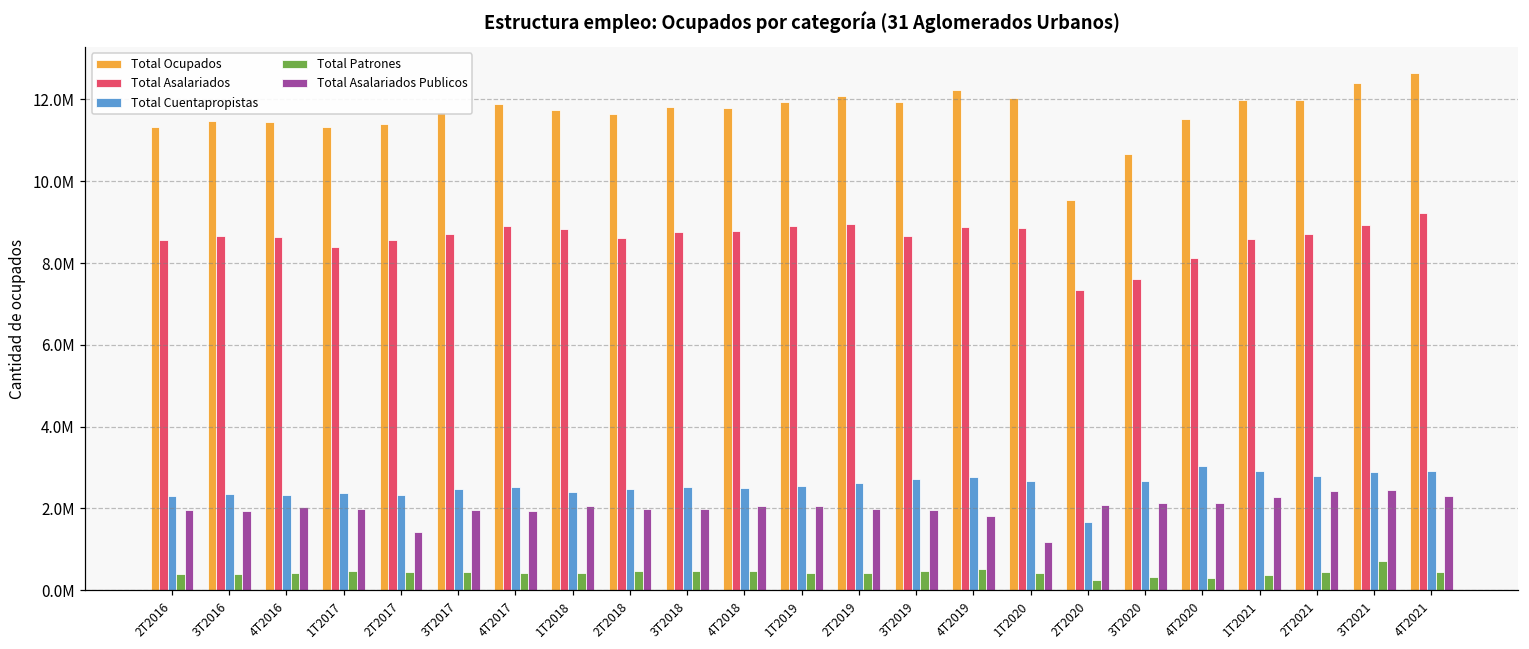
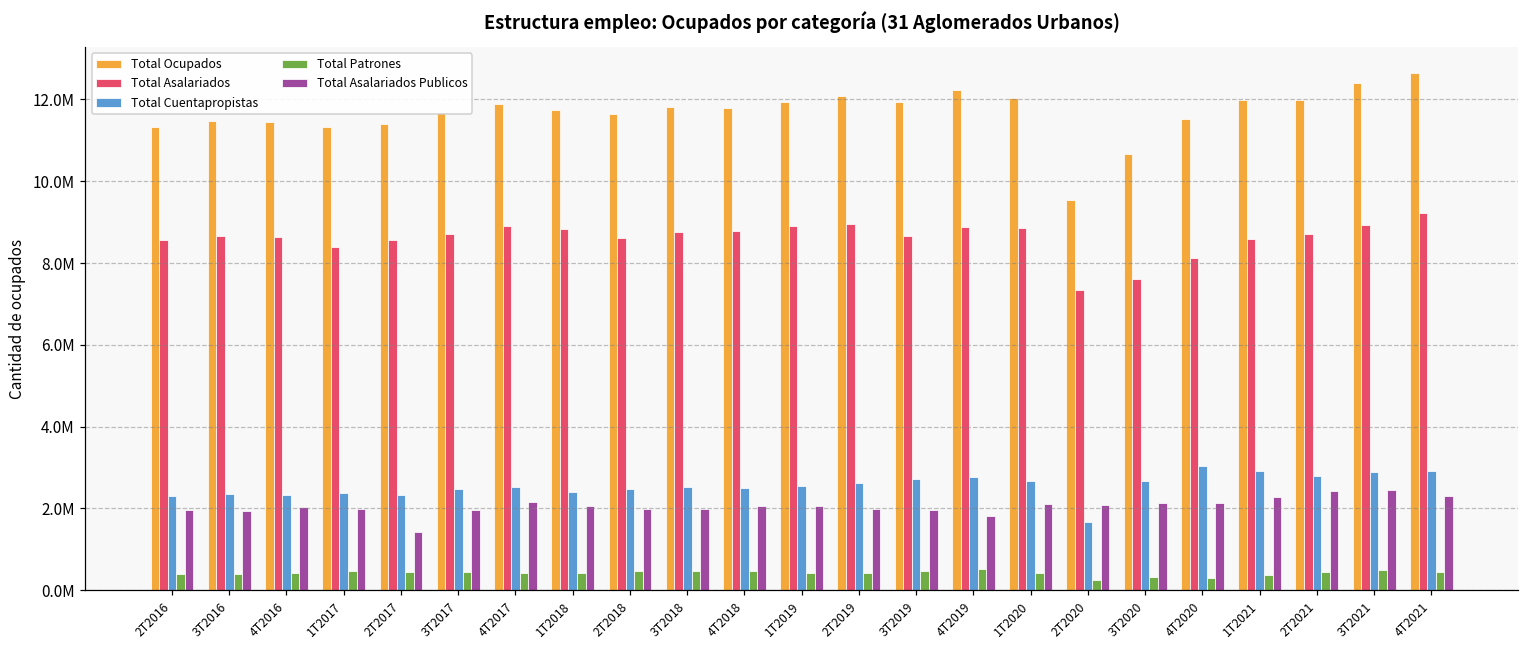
Total Asalariados Publicos, 4T2017: 1900000 -> 2200000
Total Asalariados Publicos, 1T2020: 1200000 -> 2100000
Total Patrones, 3T2021: 700000 -> 500000
